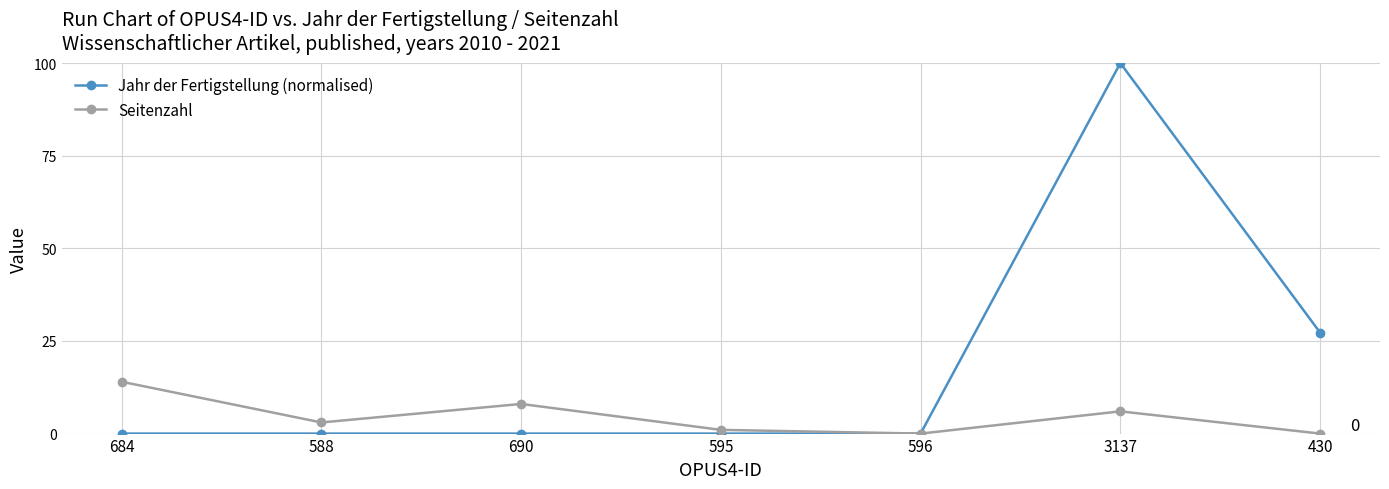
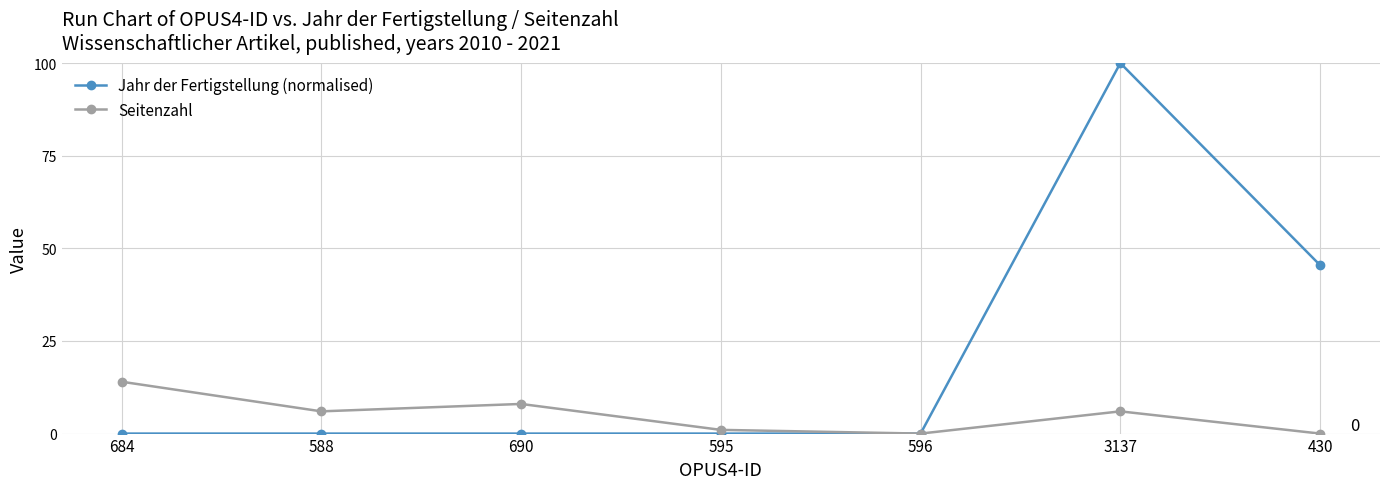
Seitenzahl, 588: 3 -> 6
Jahr der Fertigstellung (normalised), 430: 27 -> 45
